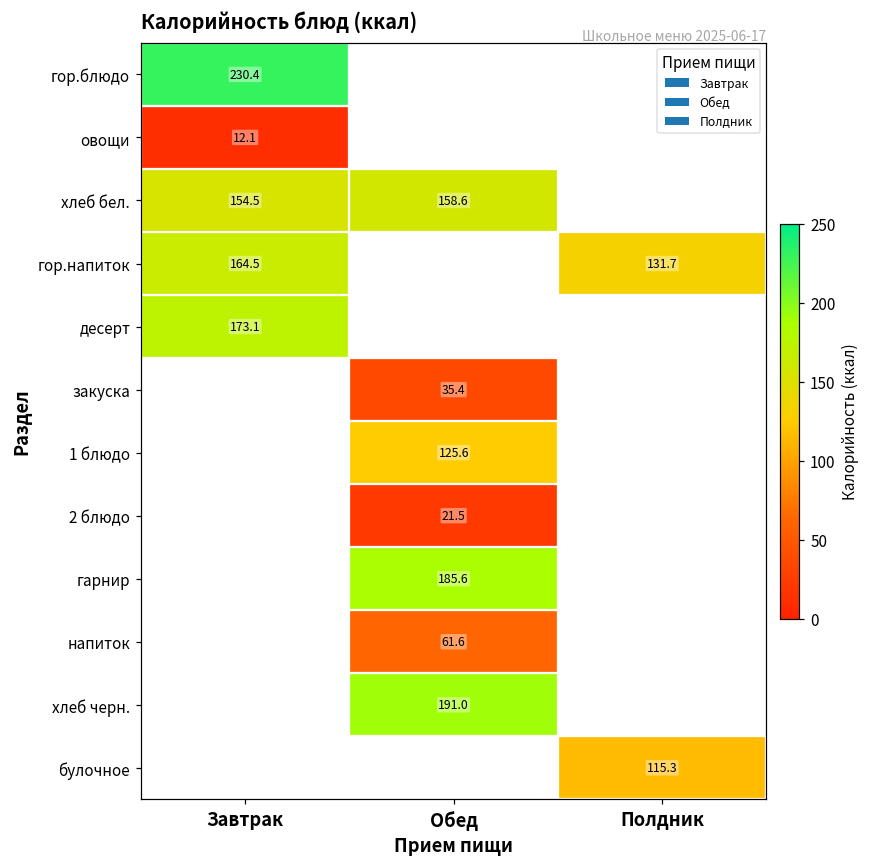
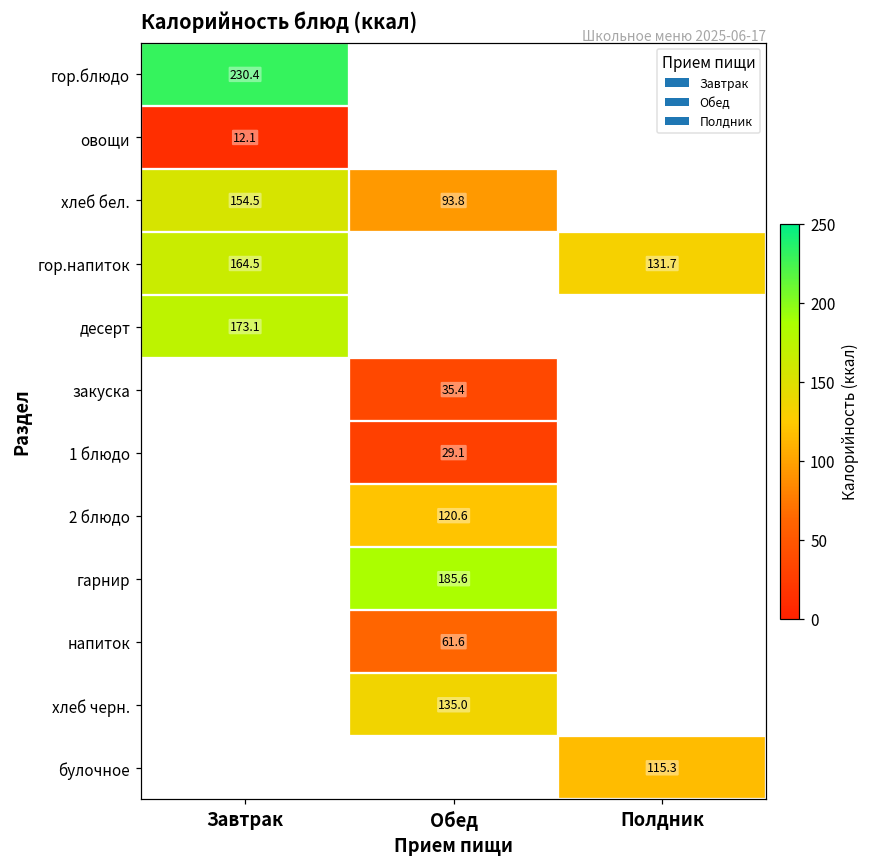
хлеб бел., Обед: 158.6 -> 93.8
1 блюдо, Обед: 125.6 -> 29.1
2 блюдо, Обед: 21.5 -> 120.6
хлеб черн., Обед: 191.0 -> 135.0
